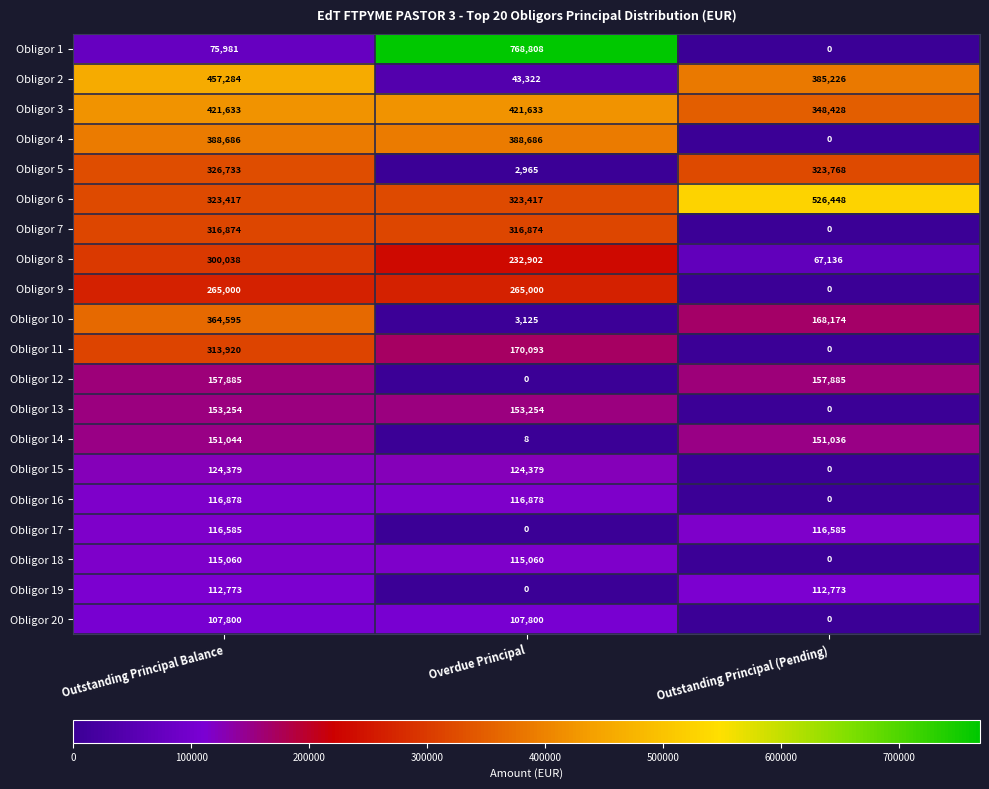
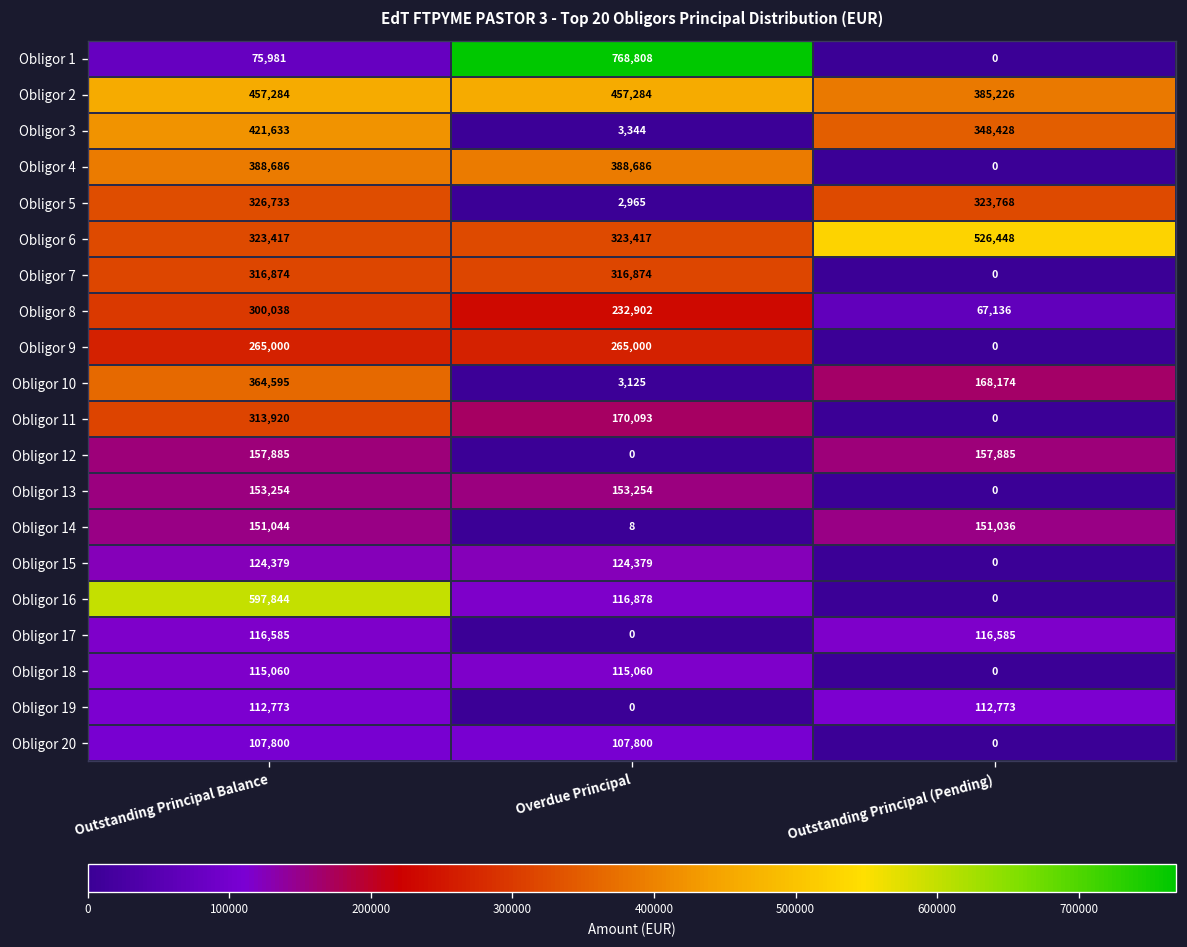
Obligor 2, Overdue Principal: 43,322 -> 457,284
Obligor 3, Overdue Principal: 421,633 -> 3,344
Obligor 16, Outstanding Principal Balance: 116,878 -> 597,844
